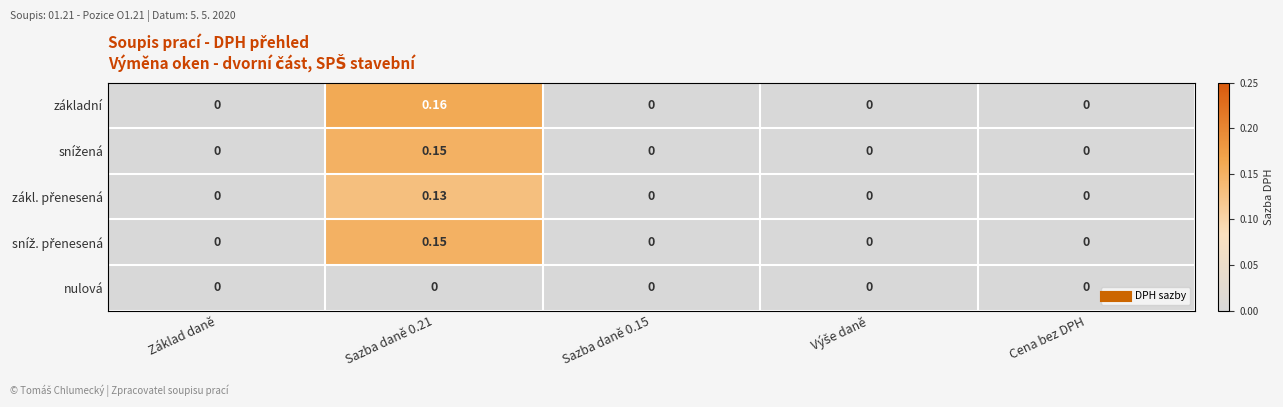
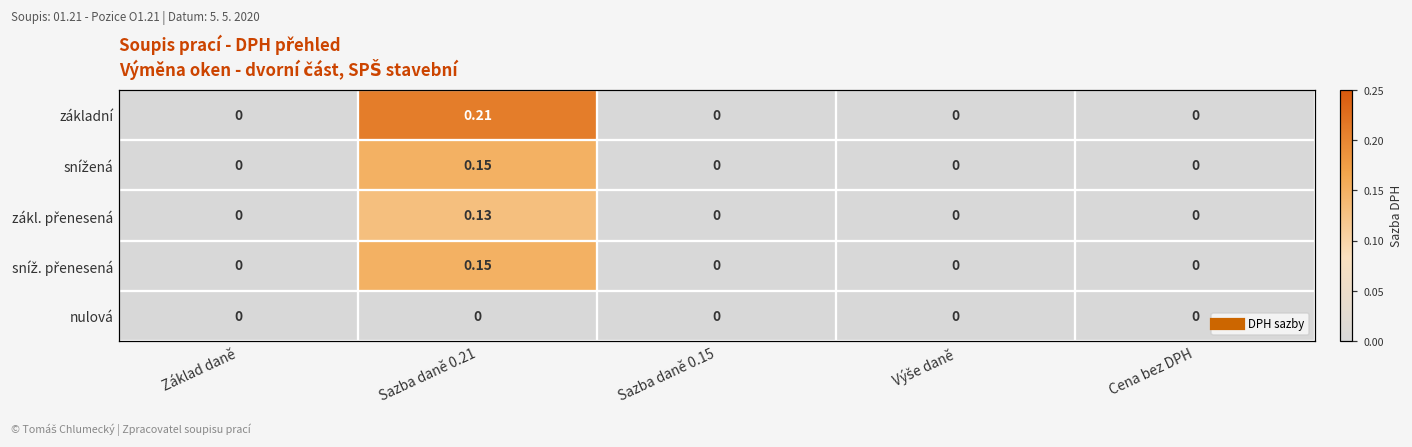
základní, Sazba daně 0.21: 0.16 -> 0.21
